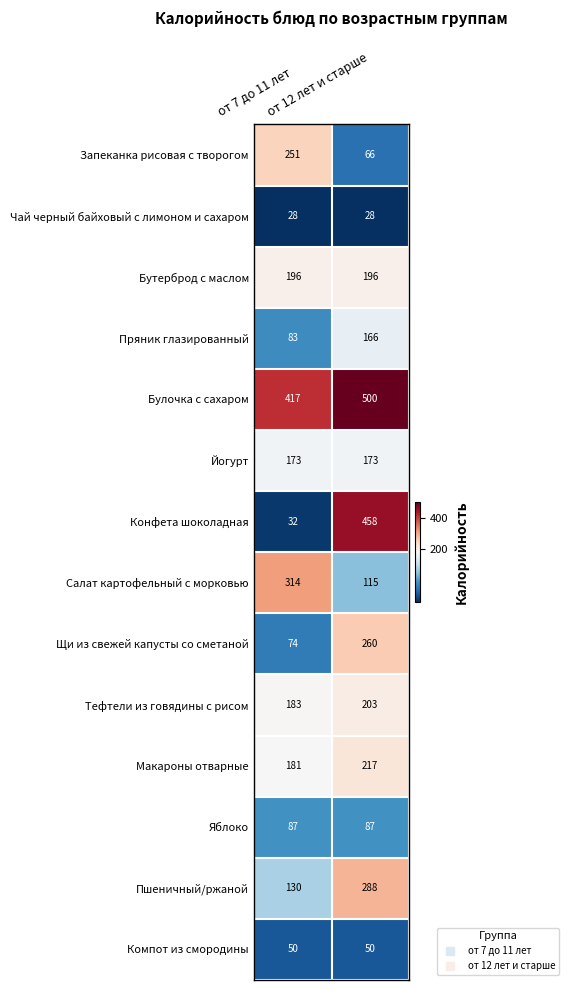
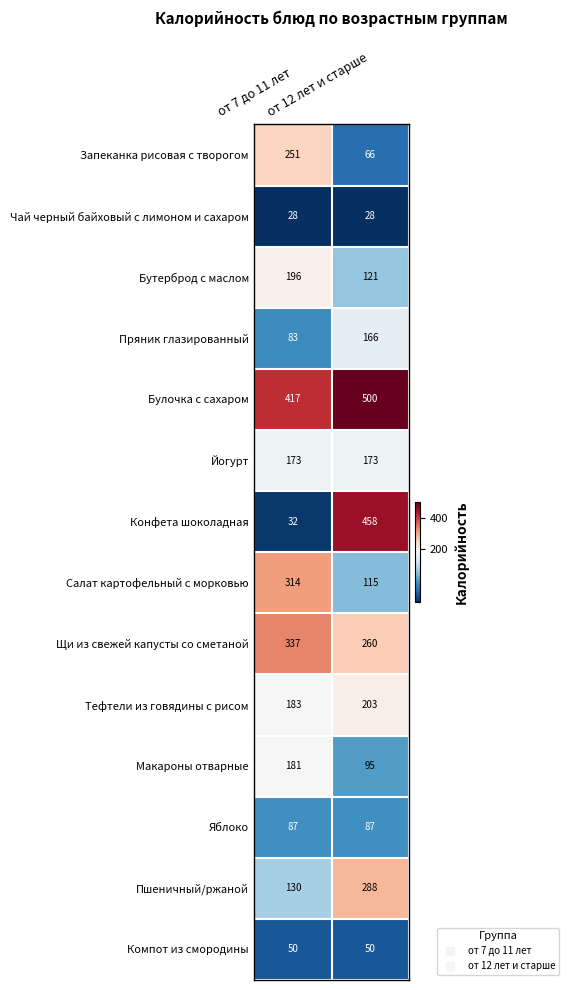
Бутерброд с маслом, от 12 лет и старше: 196 -> 121
Щи из свежей капусты со сметаной, от 7 до 11 лет: 74 -> 337
Макароны отварные, от 12 лет и старше: 217 -> 95
